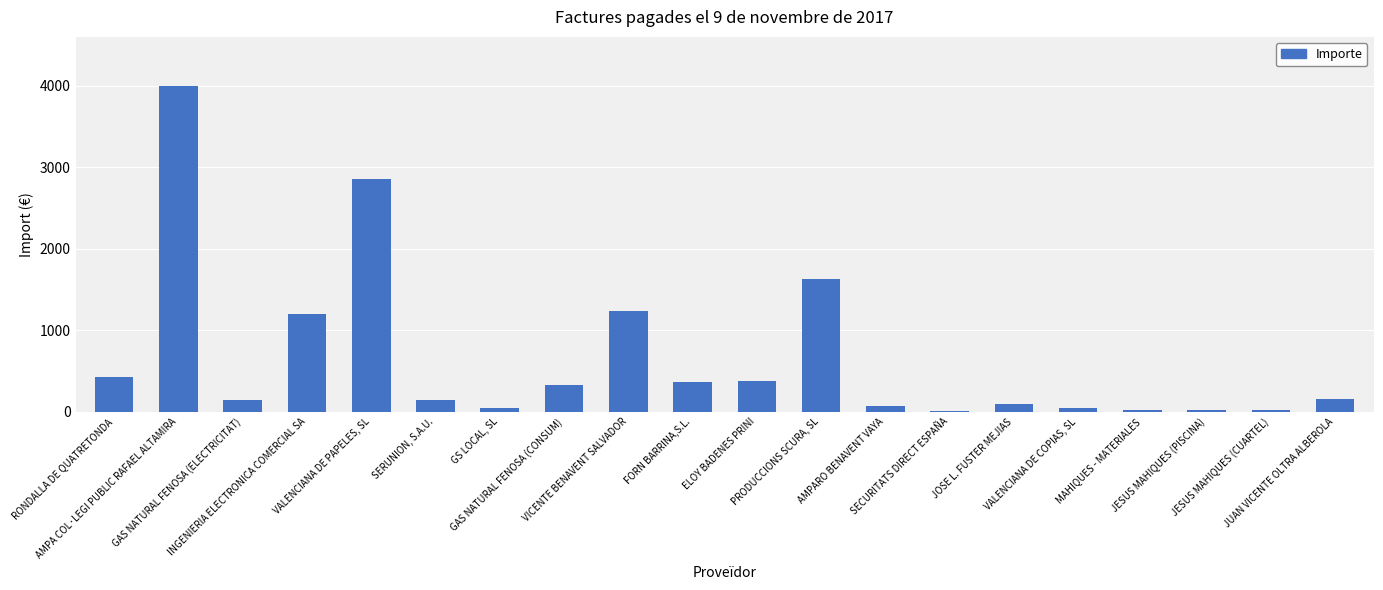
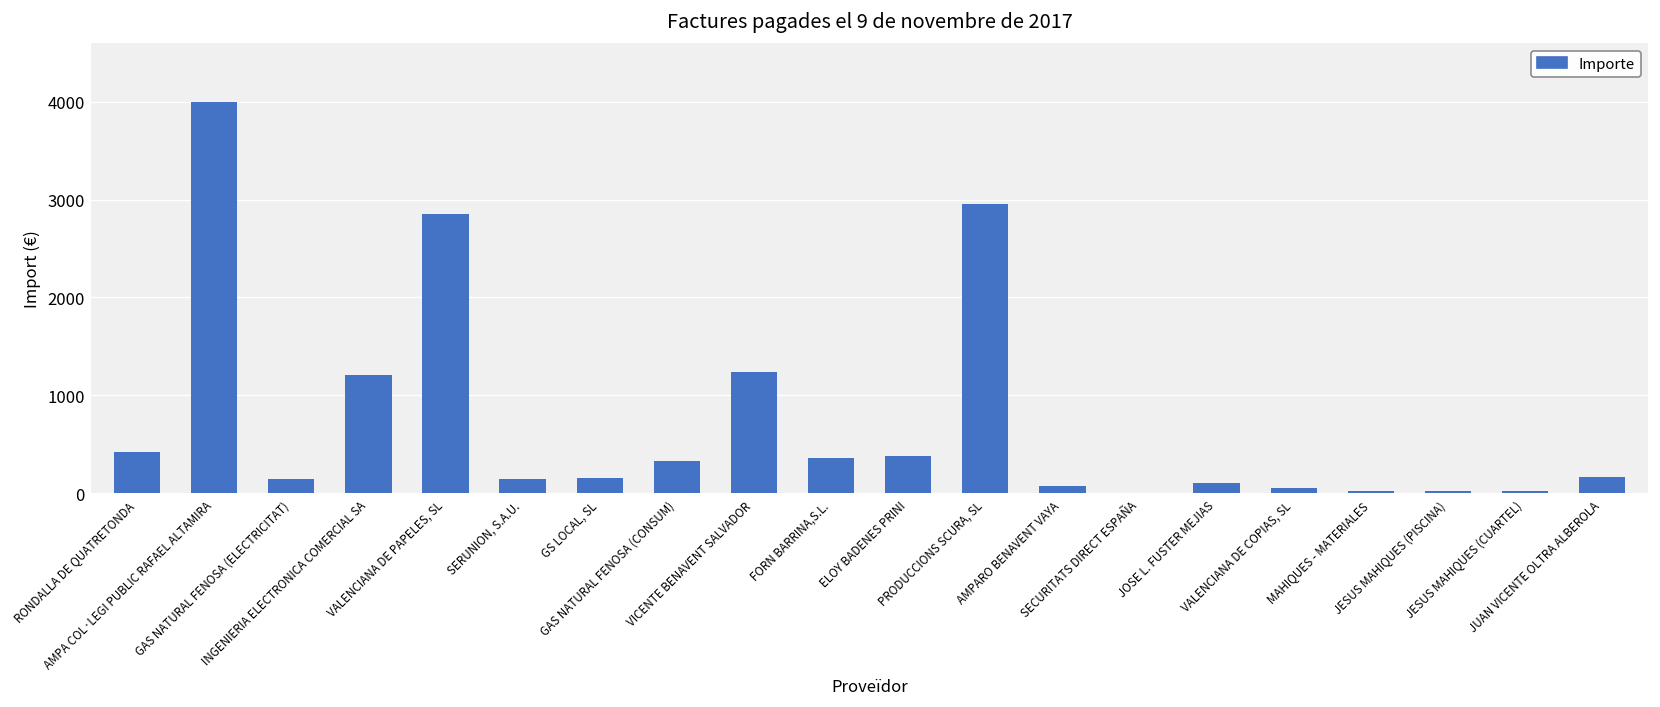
GS LOCAL, SL: 100 -> 200
PRODUCCIONS SCURA, SL: 1600 -> 3000
